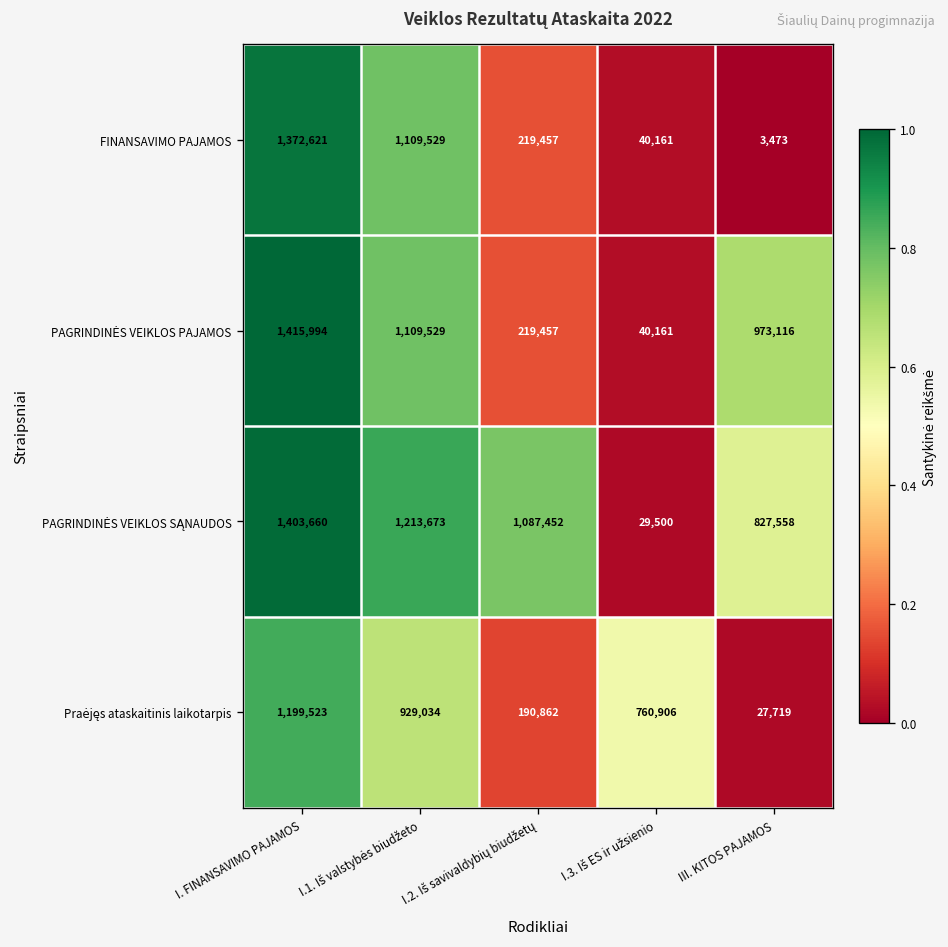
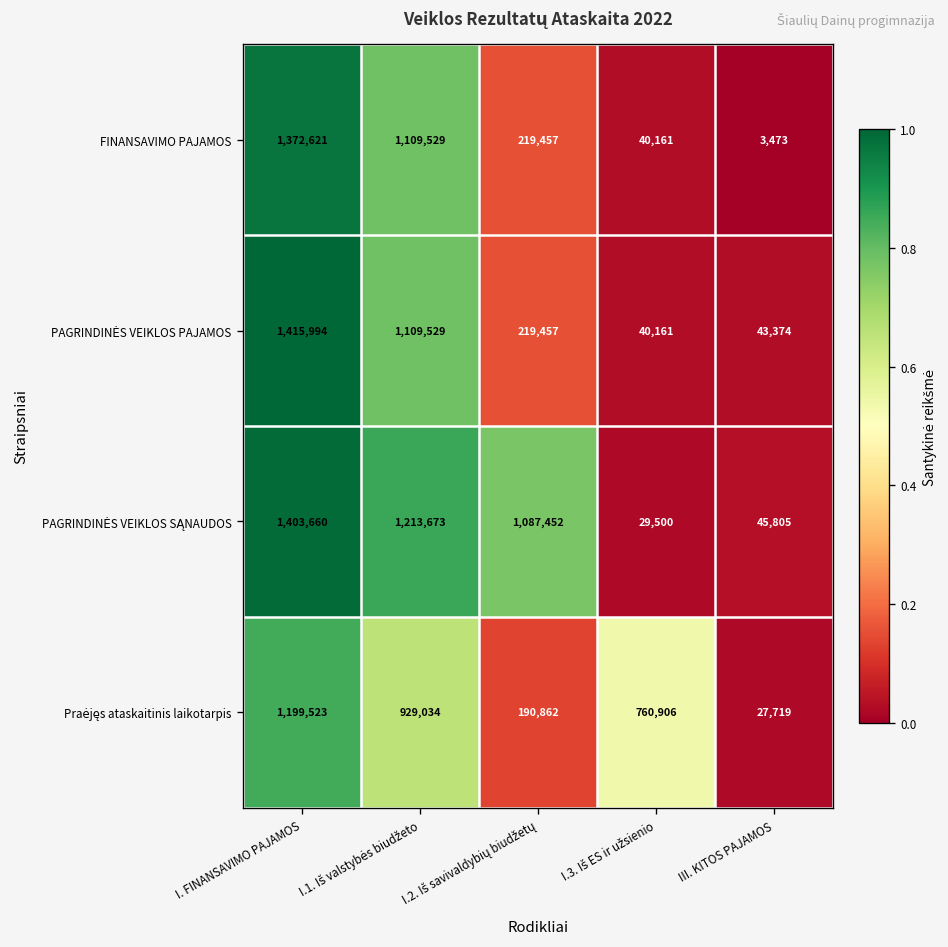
PAGRINDINĖS VEIKLOS PAJAMOS, III. KITOS PAJAMOS: 973,116 -> 43,374
PAGRINDINĖS VEIKLOS SĄNAUDOS, III. KITOS PAJAMOS: 827,558 -> 45,805
